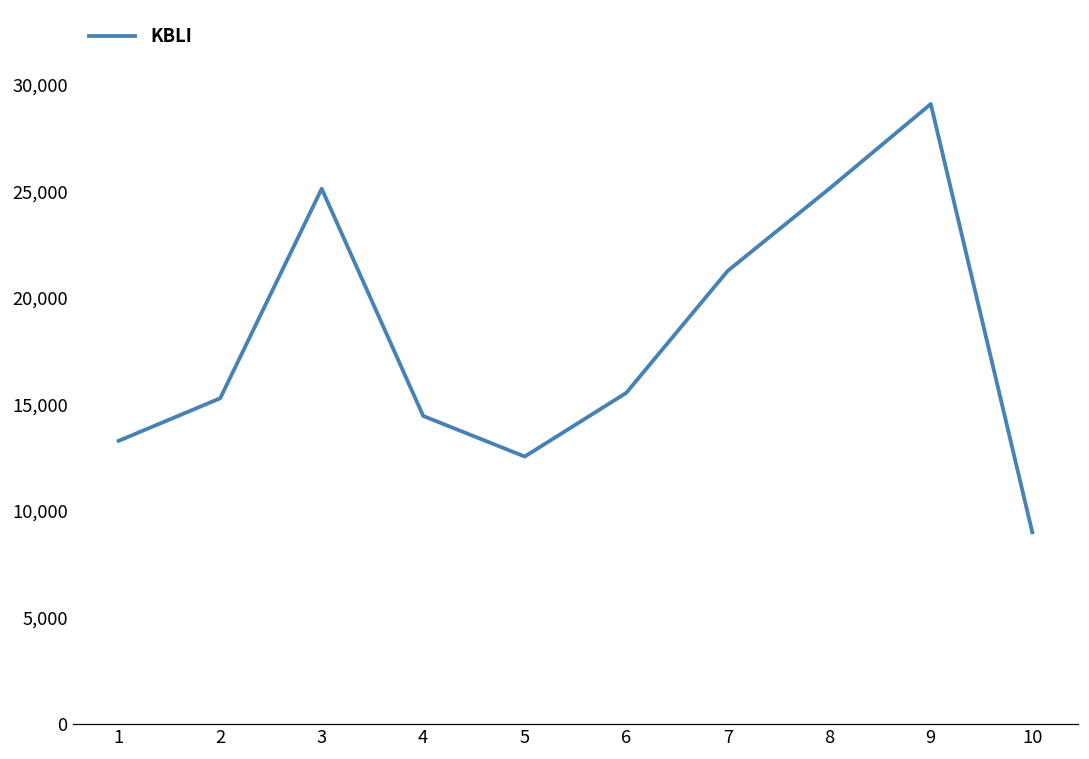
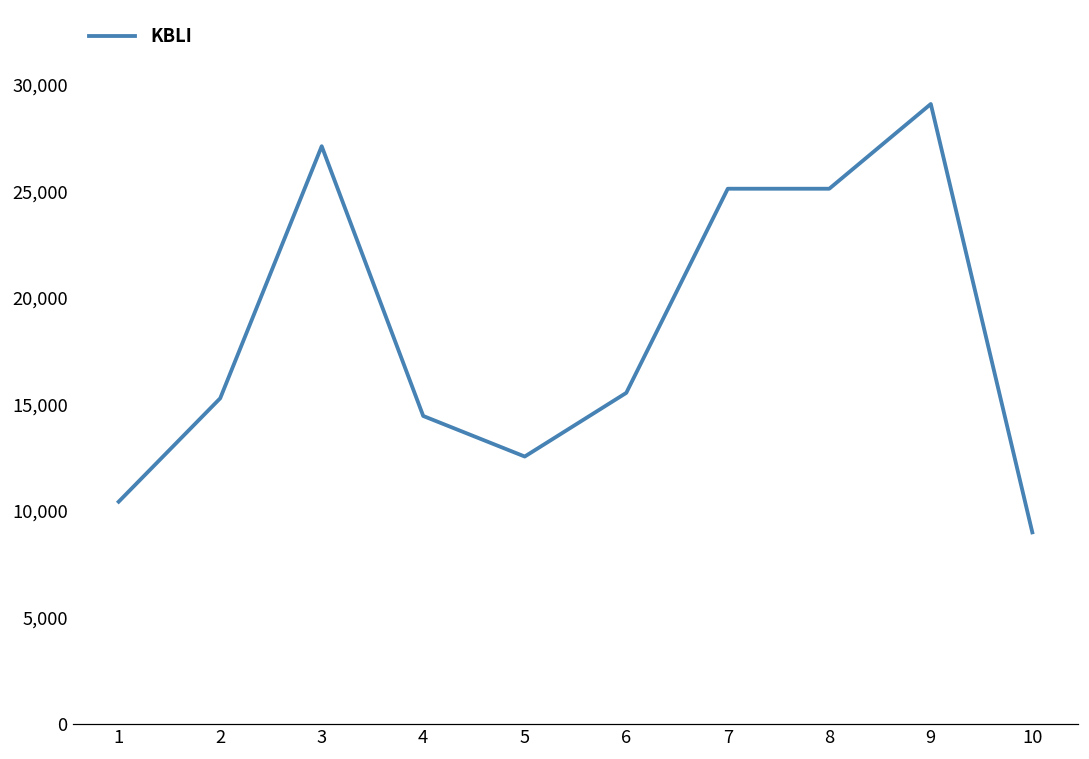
1: 13,300 -> 10,400
3: 25,100 -> 27,100
7: 21,300 -> 25,100
